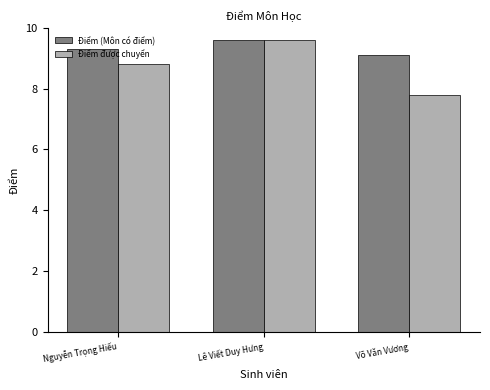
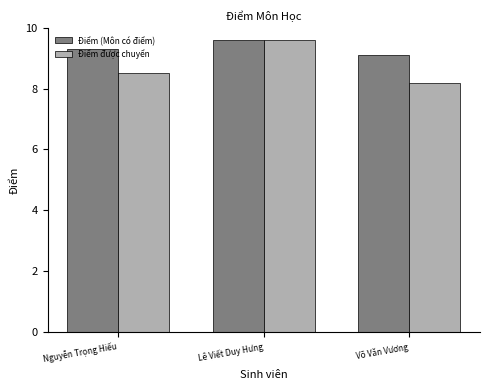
Điểm được chuyển, Nguyễn Trọng Hiếu: 8.8 -> 8.5
Điểm được chuyển, Võ Văn Vương: 7.8 -> 8.2
